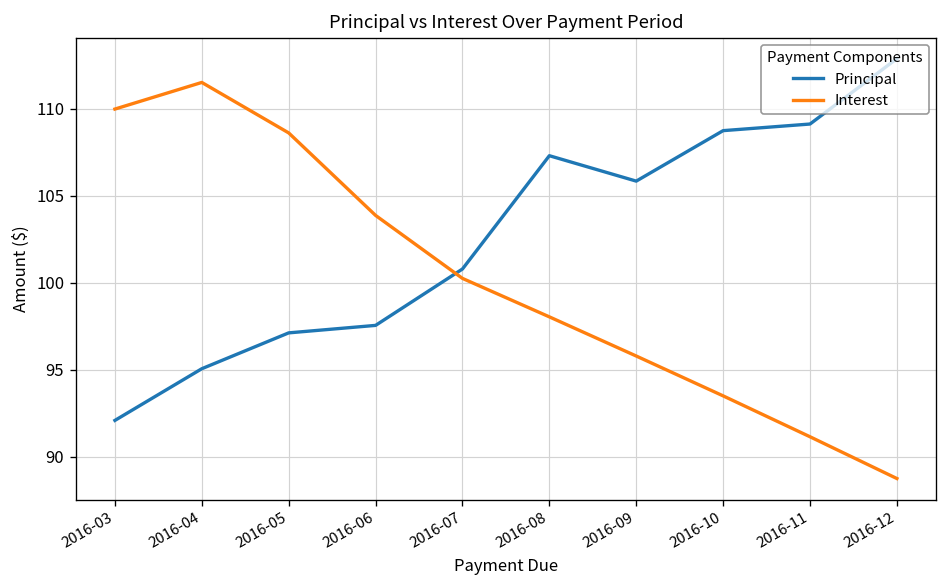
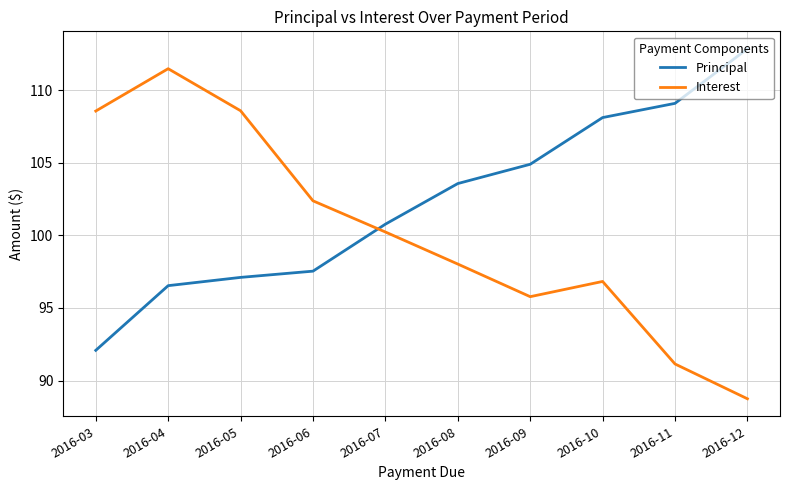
Interest, 2016-03: 110.0 -> 108.6
Principal, 2016-04: 95.1 -> 96.5
Interest, 2016-06: 103.9 -> 102.4
Principal, 2016-08: 107.3 -> 103.6
Principal, 2016-09: 105.8 -> 104.9
Principal, 2016-10: 108.7 -> 108.1
Interest, 2016-10: 93.5 -> 96.8
